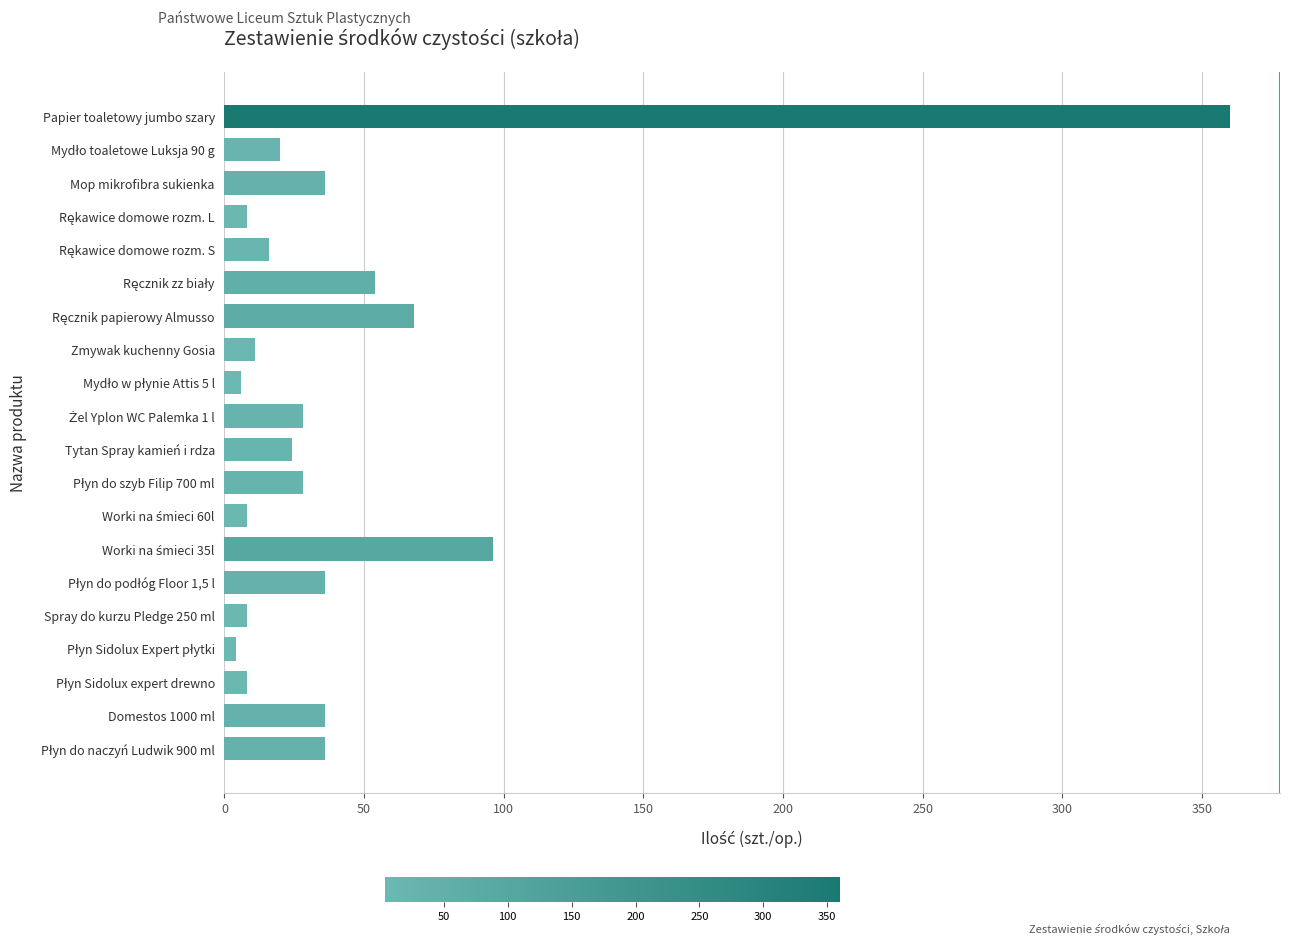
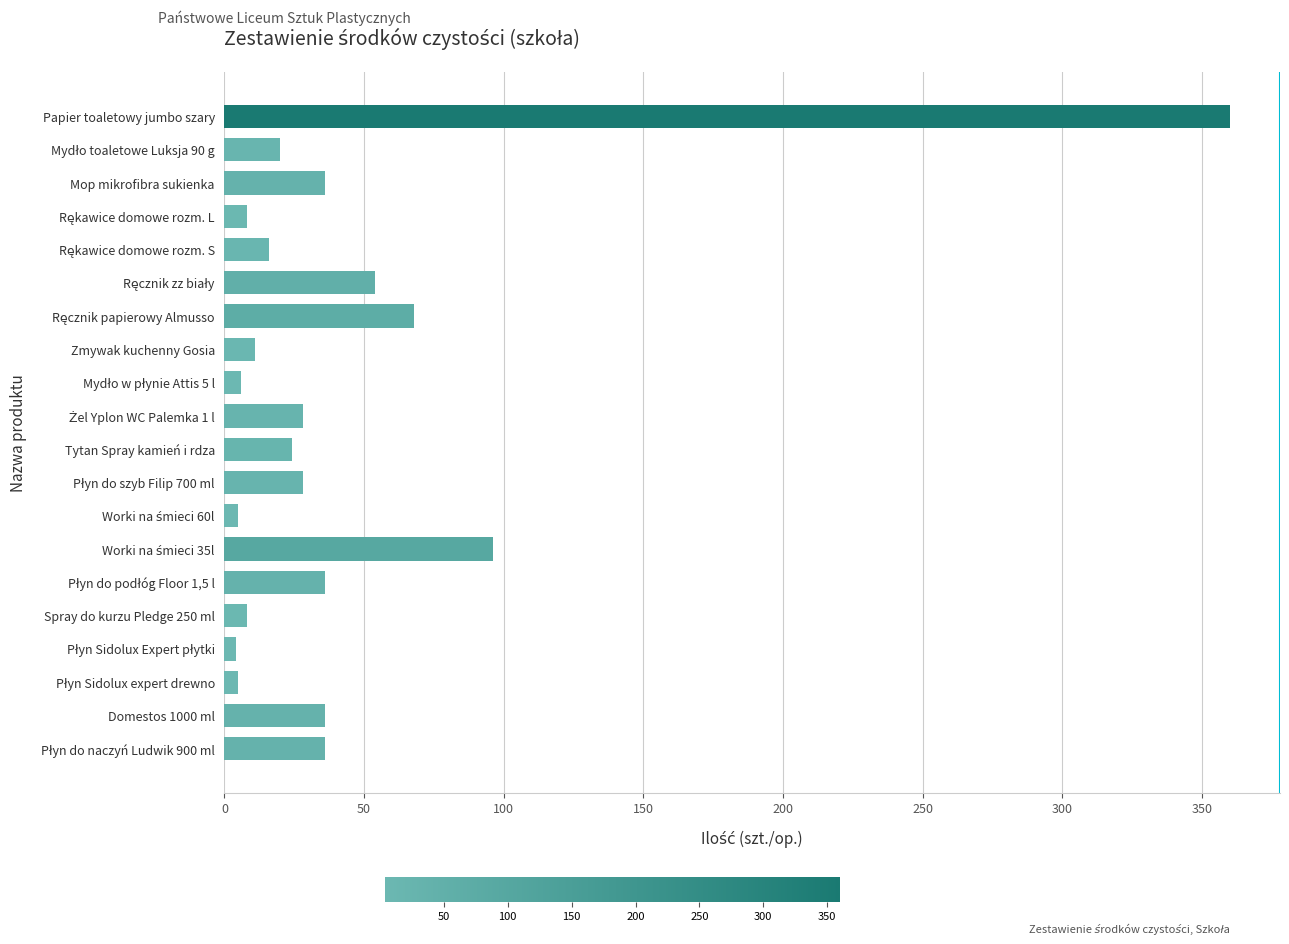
Worki na śmieci 60l: 8 -> 5
Płyn Sidolux expert drewno: 8 -> 5
